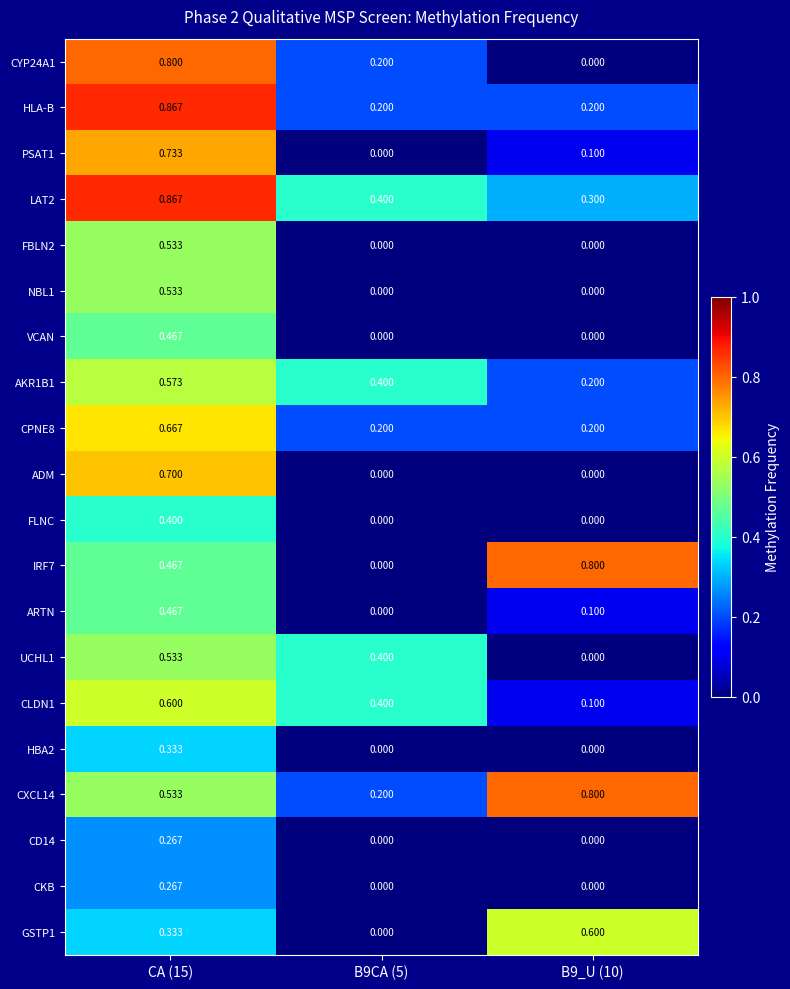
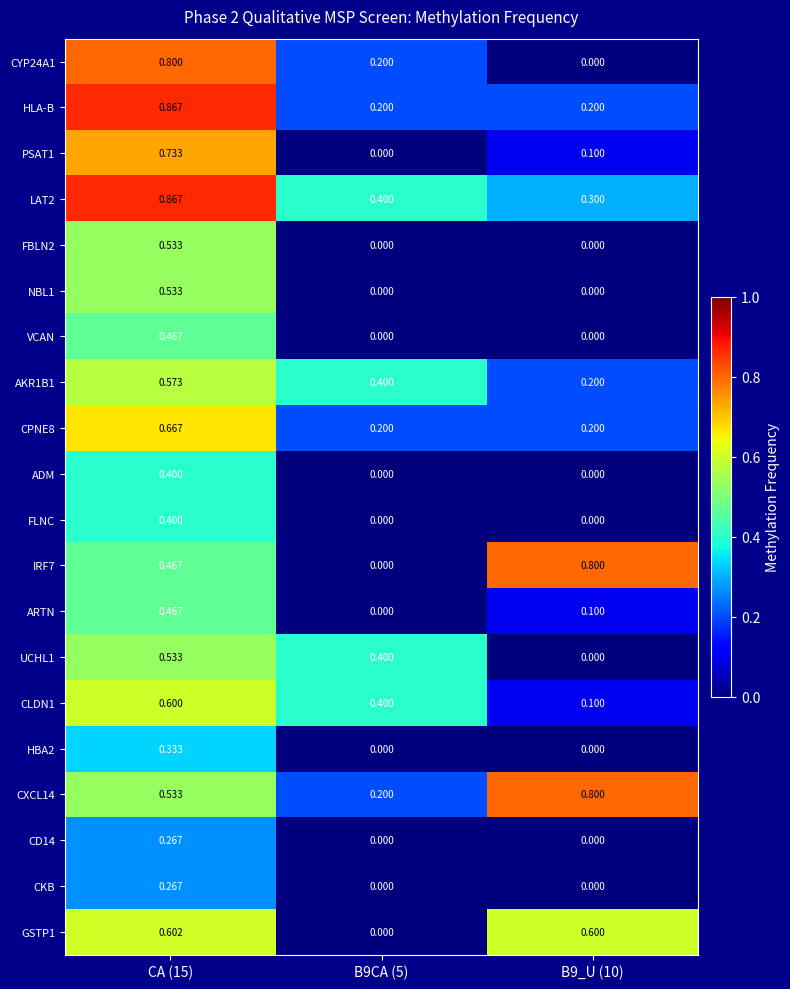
ADM, CA (15): 0.700 -> 0.400
GSTP1, CA (15): 0.333 -> 0.602
